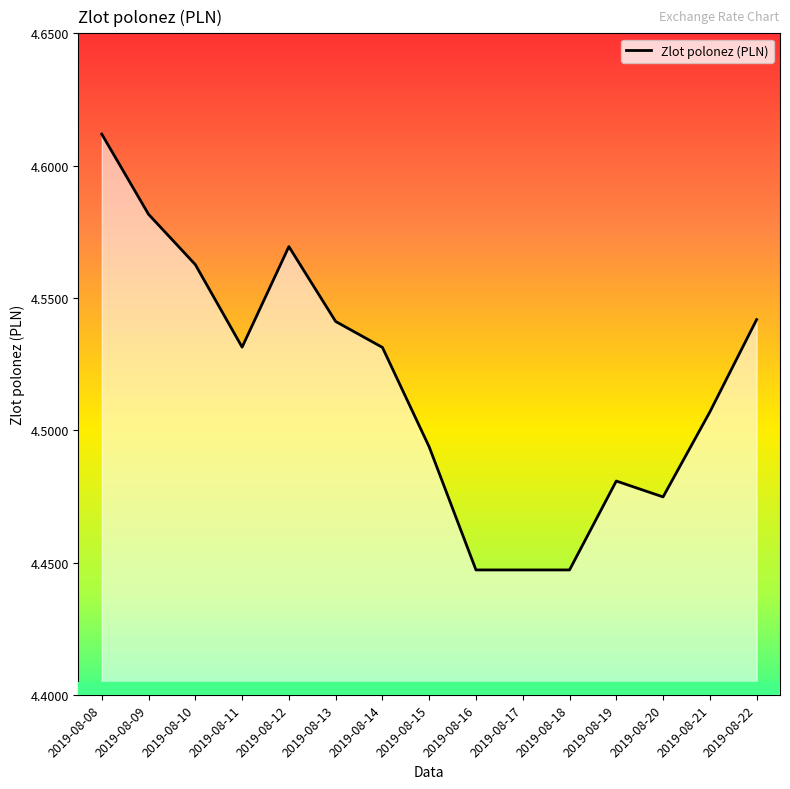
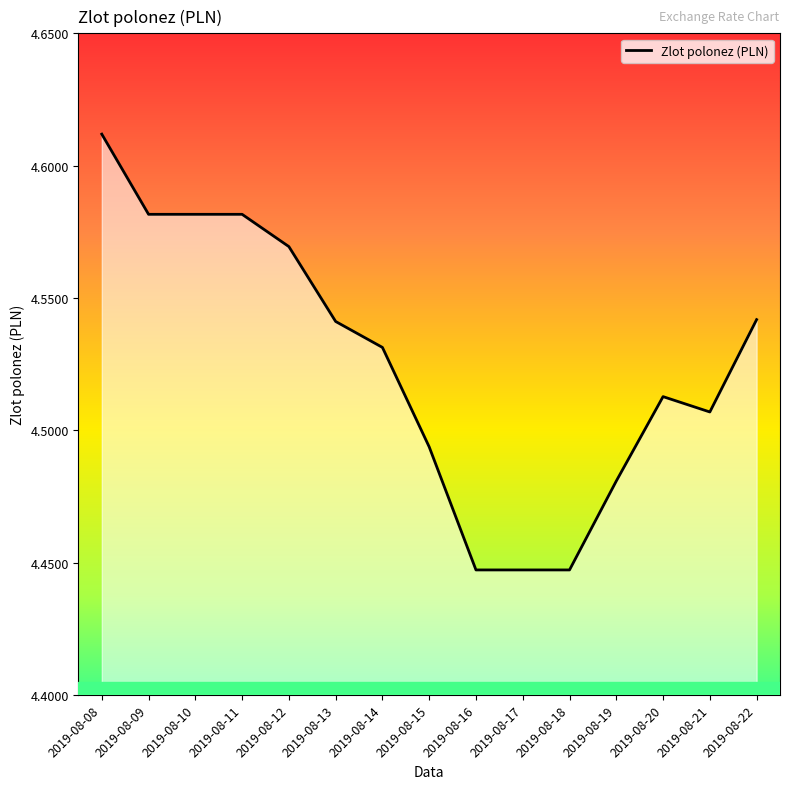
2019-08-10: 4.563 -> 4.582
2019-08-11: 4.531 -> 4.582
2019-08-20: 4.475 -> 4.513
